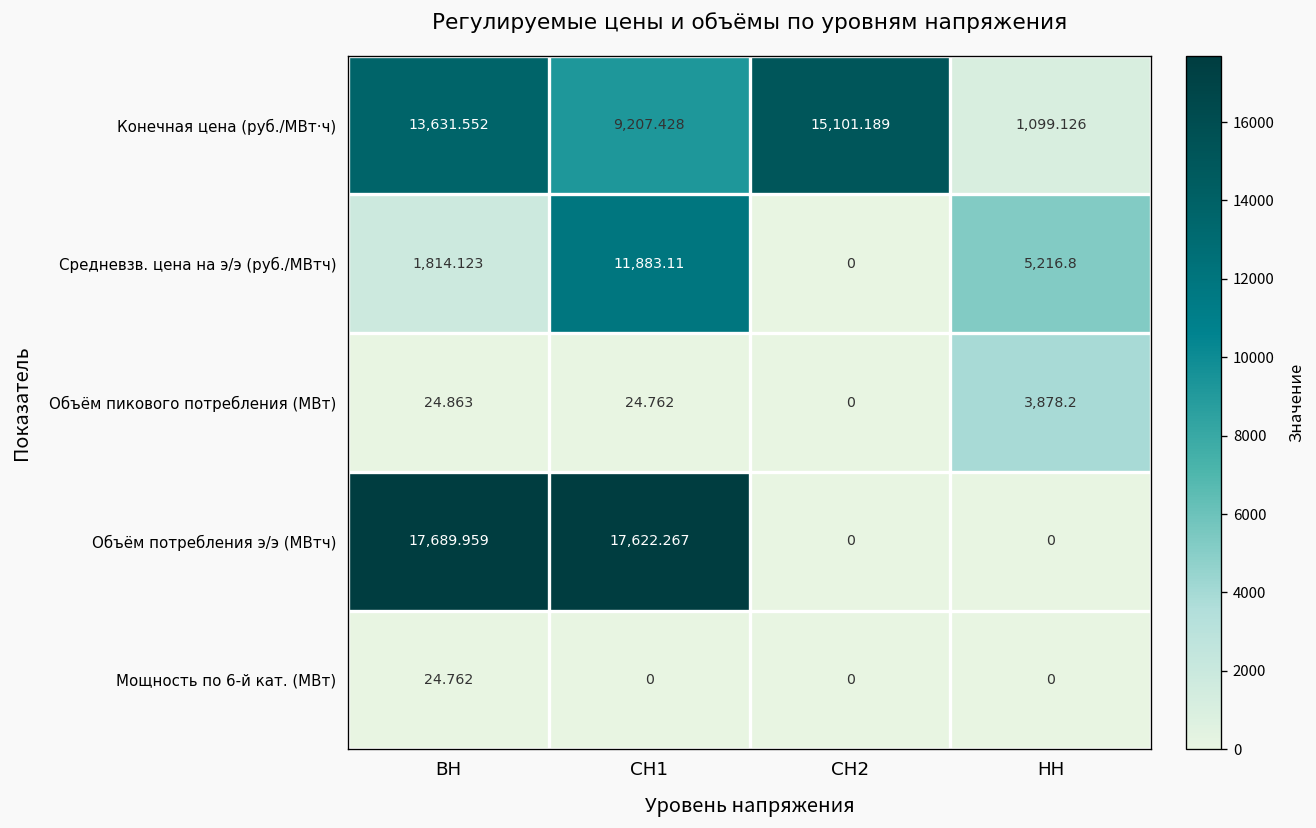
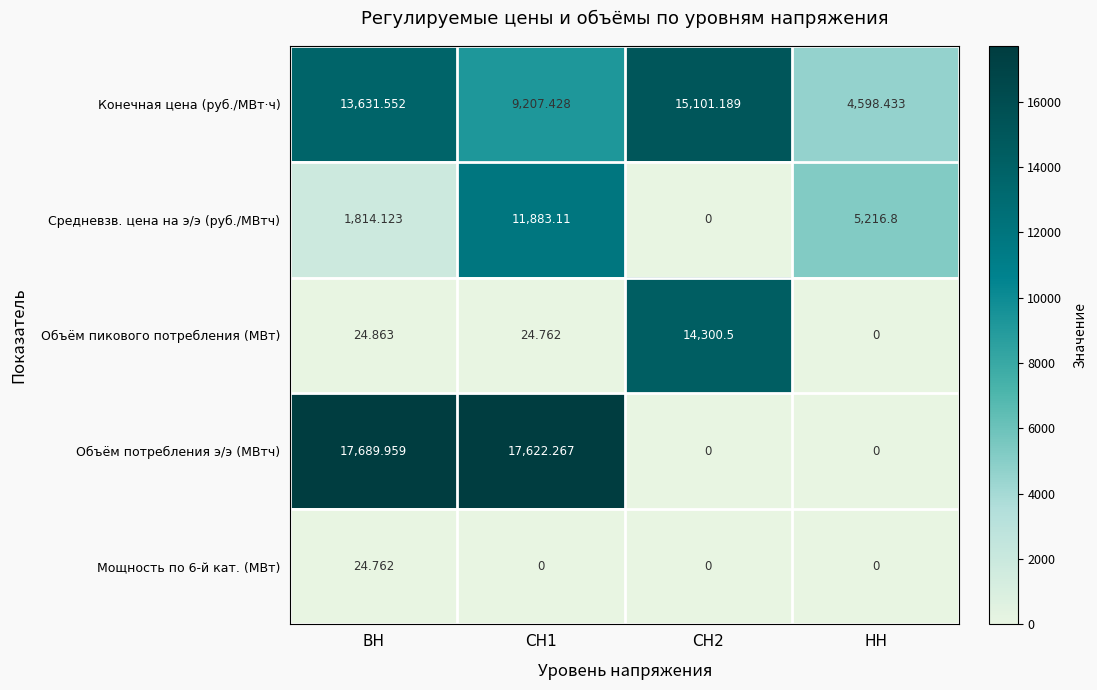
Конечная цена (руб./МВт·ч), НН: 1,099.126 -> 4,598.433
Объём пикового потребления (МВт), СН2: 0 -> 14,300.5
Объём пикового потребления (МВт), НН: 3,878.2 -> 0
